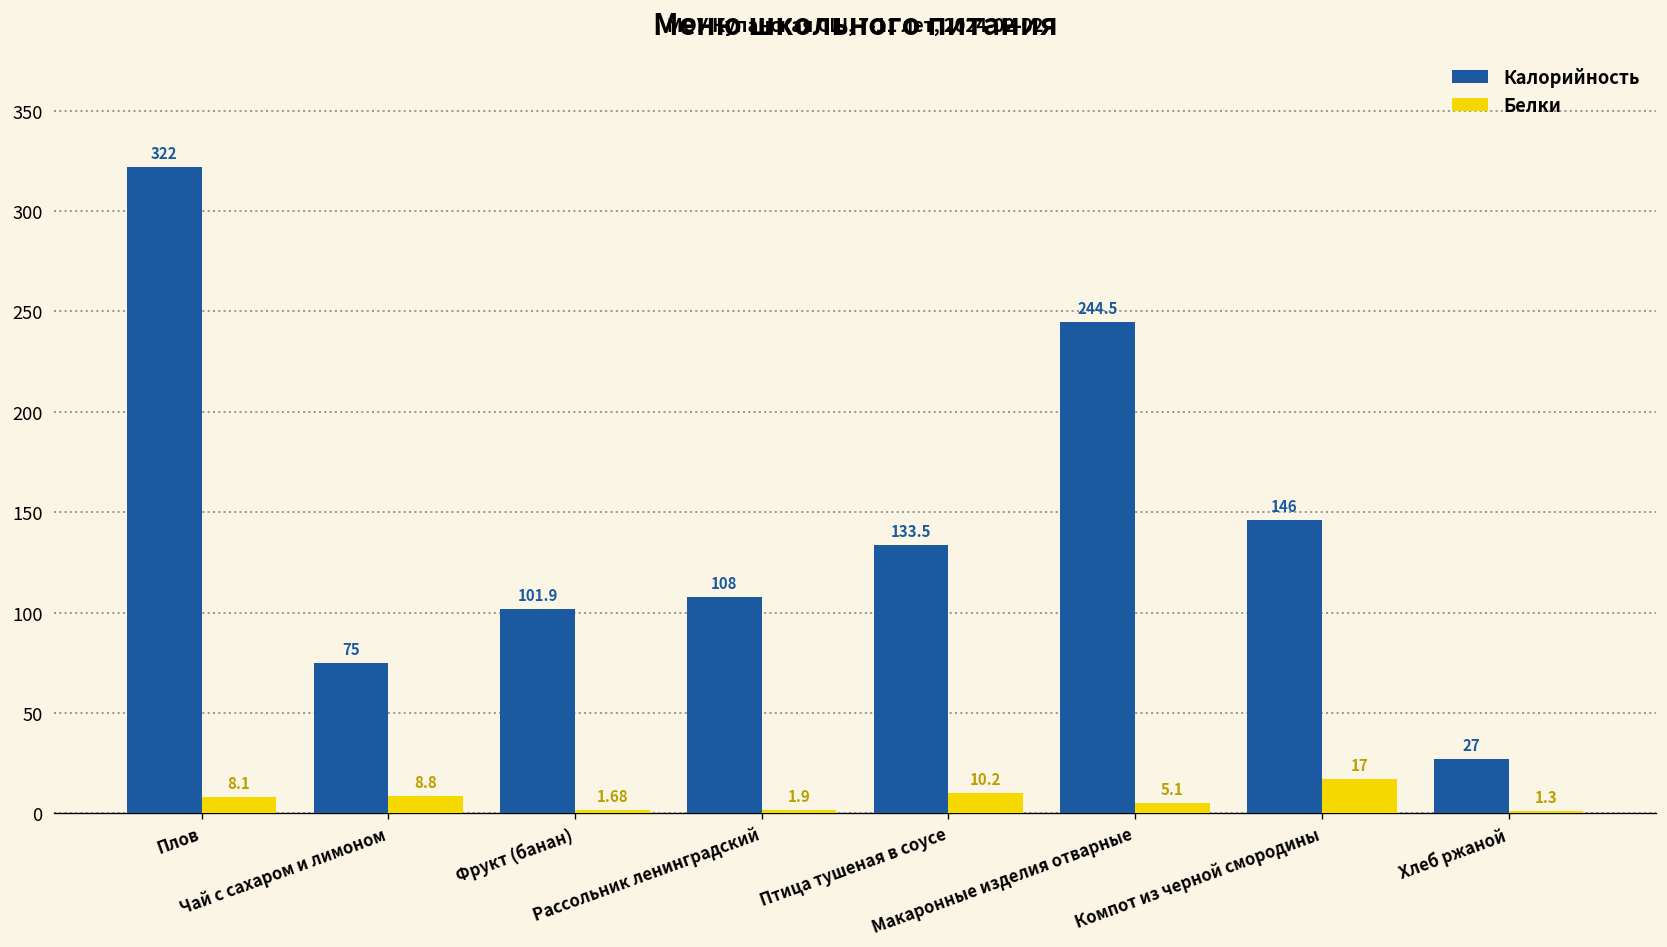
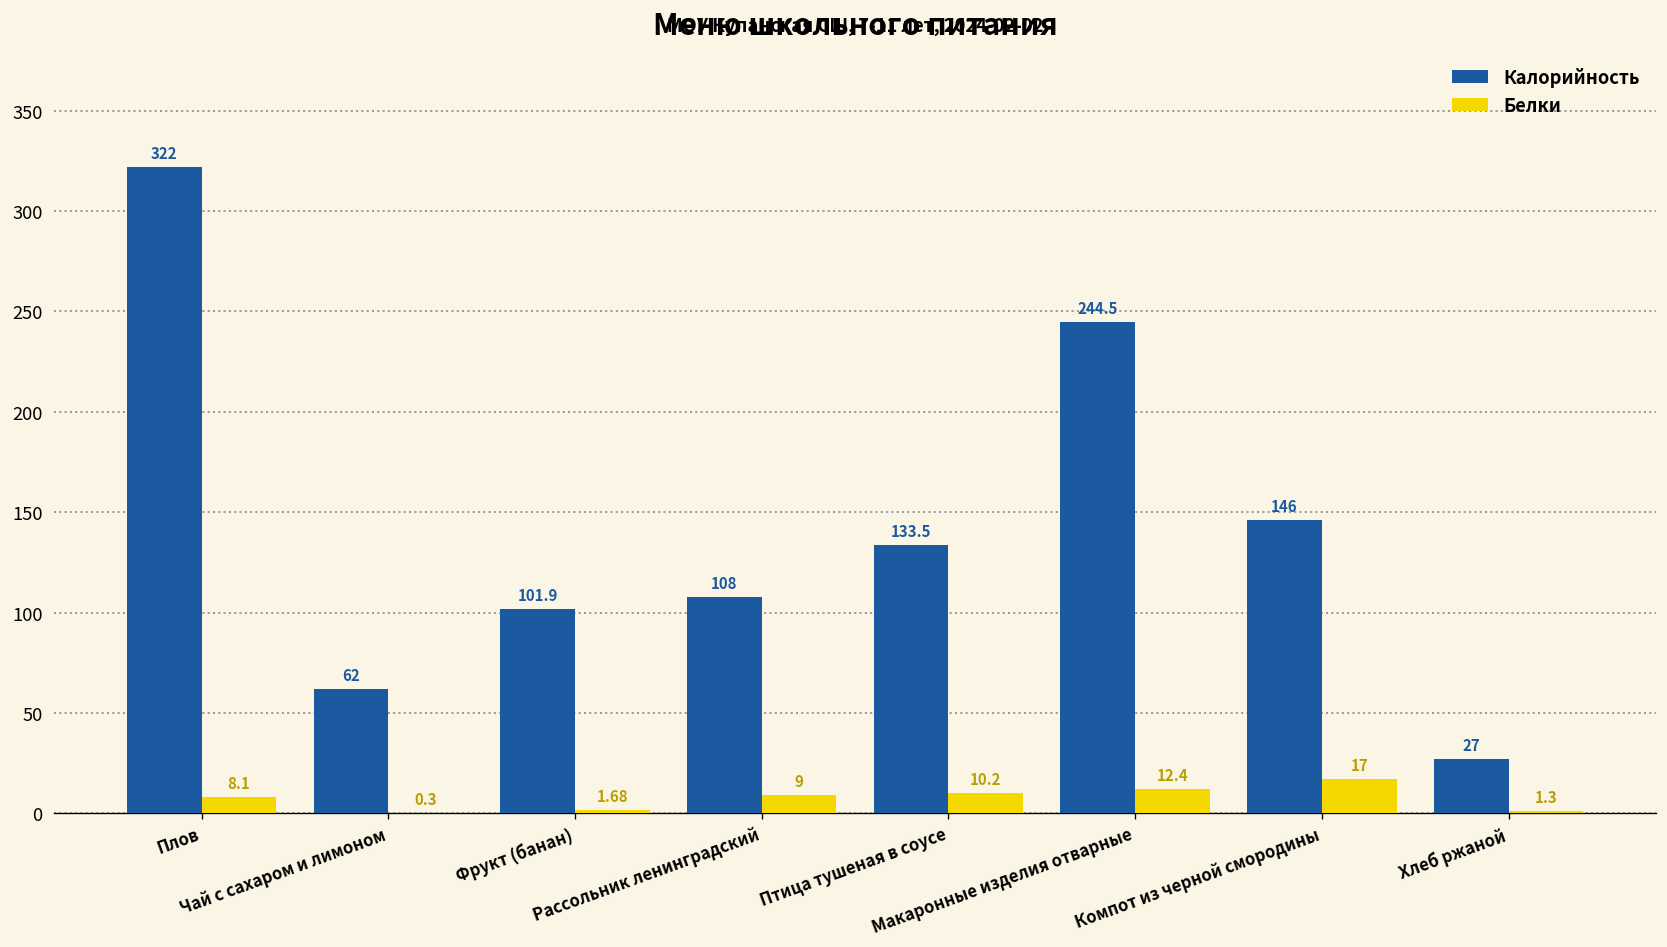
Калорийность, Чай с сахаром и лимоном: 75 -> 62
Белки, Чай с сахаром и лимоном: 8.8 -> 0.3
Белки, Рассольник ленинградский: 1.9 -> 9
Белки, Макаронные изделия отварные: 5.1 -> 12.4
